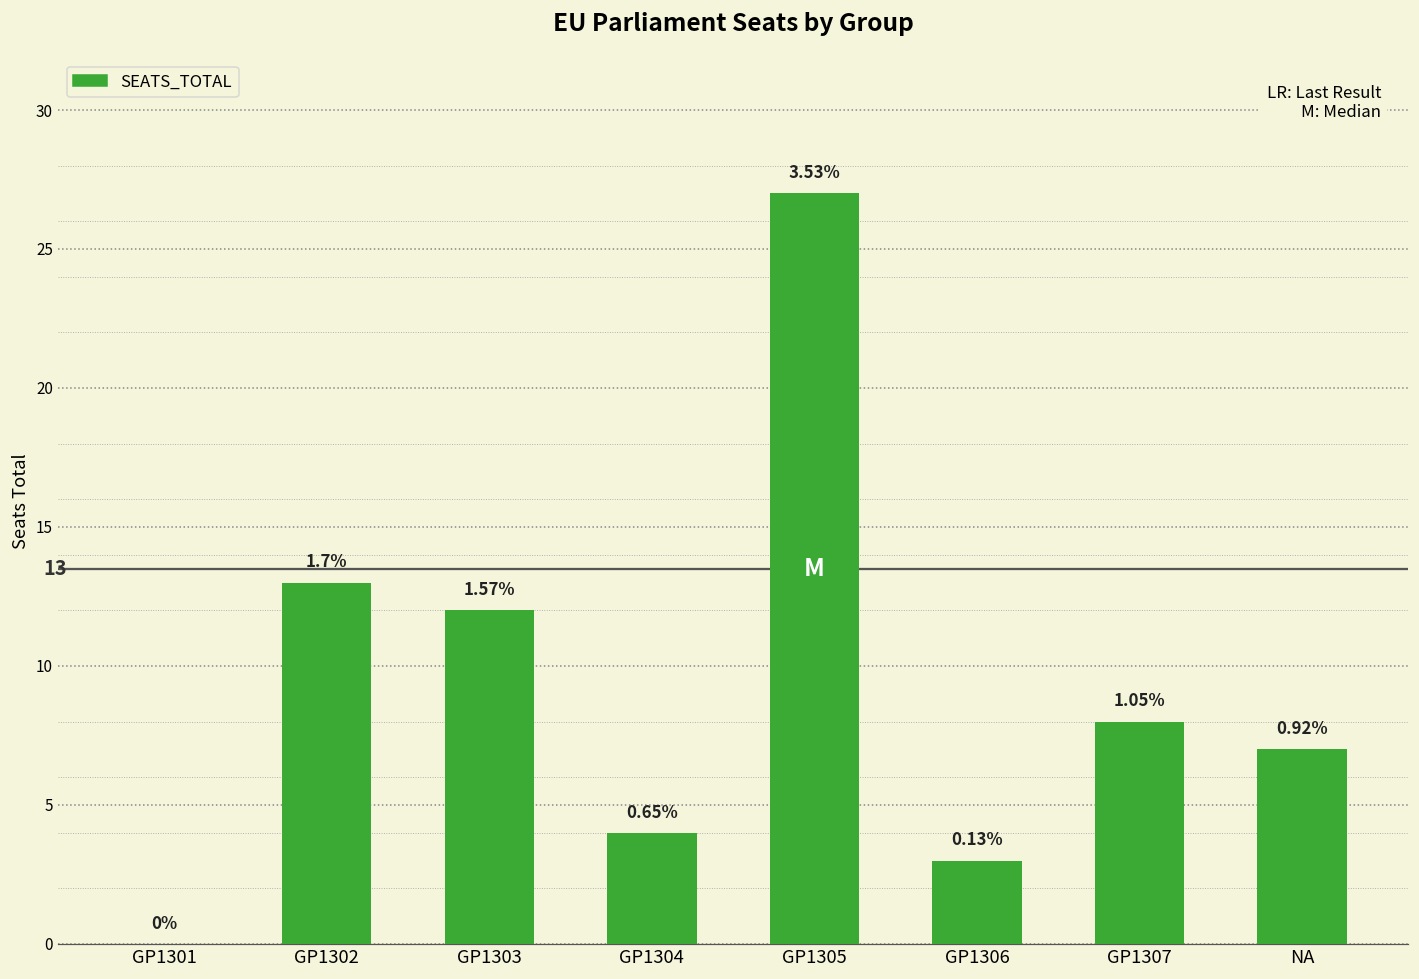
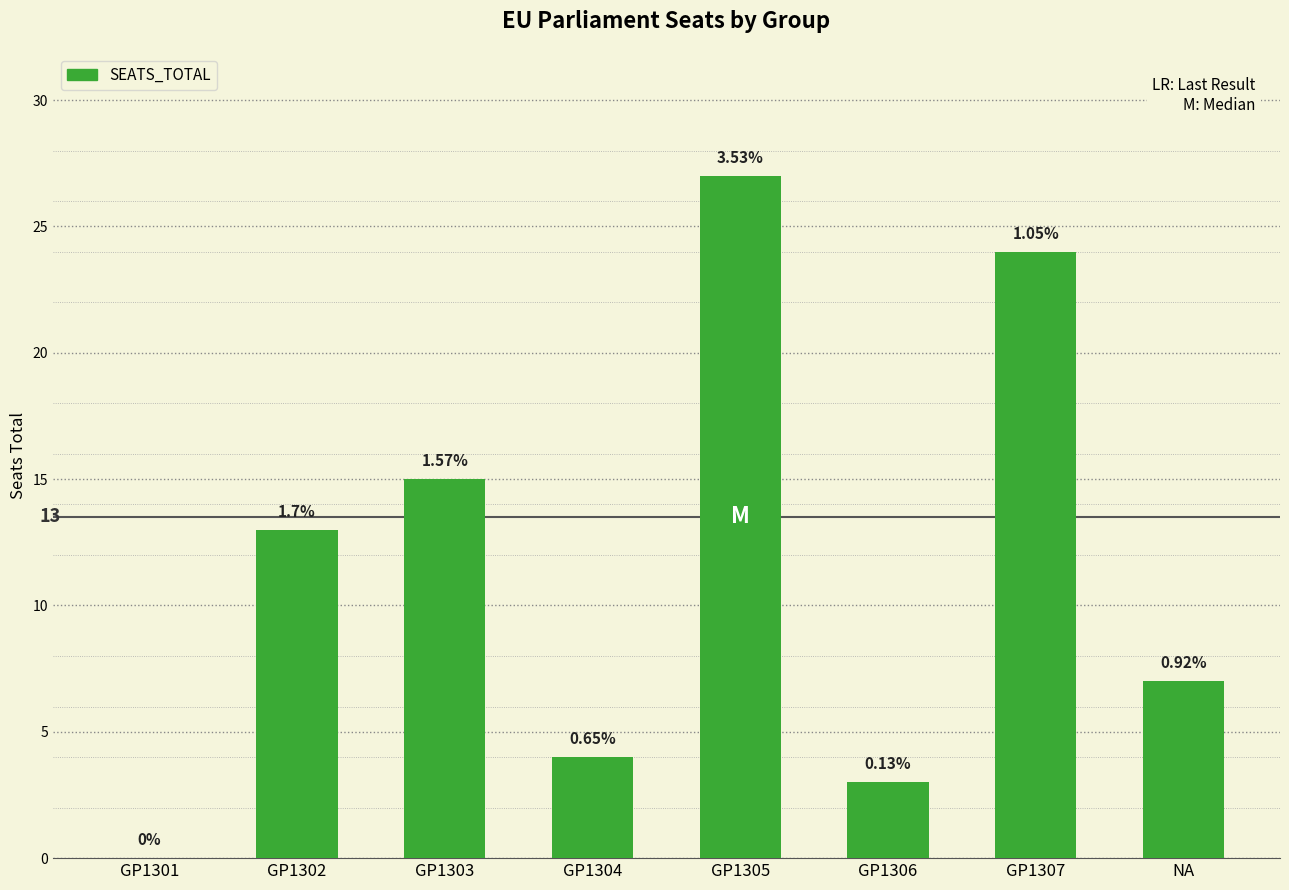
GP1303: 12 -> 15
GP1307: 8 -> 24
